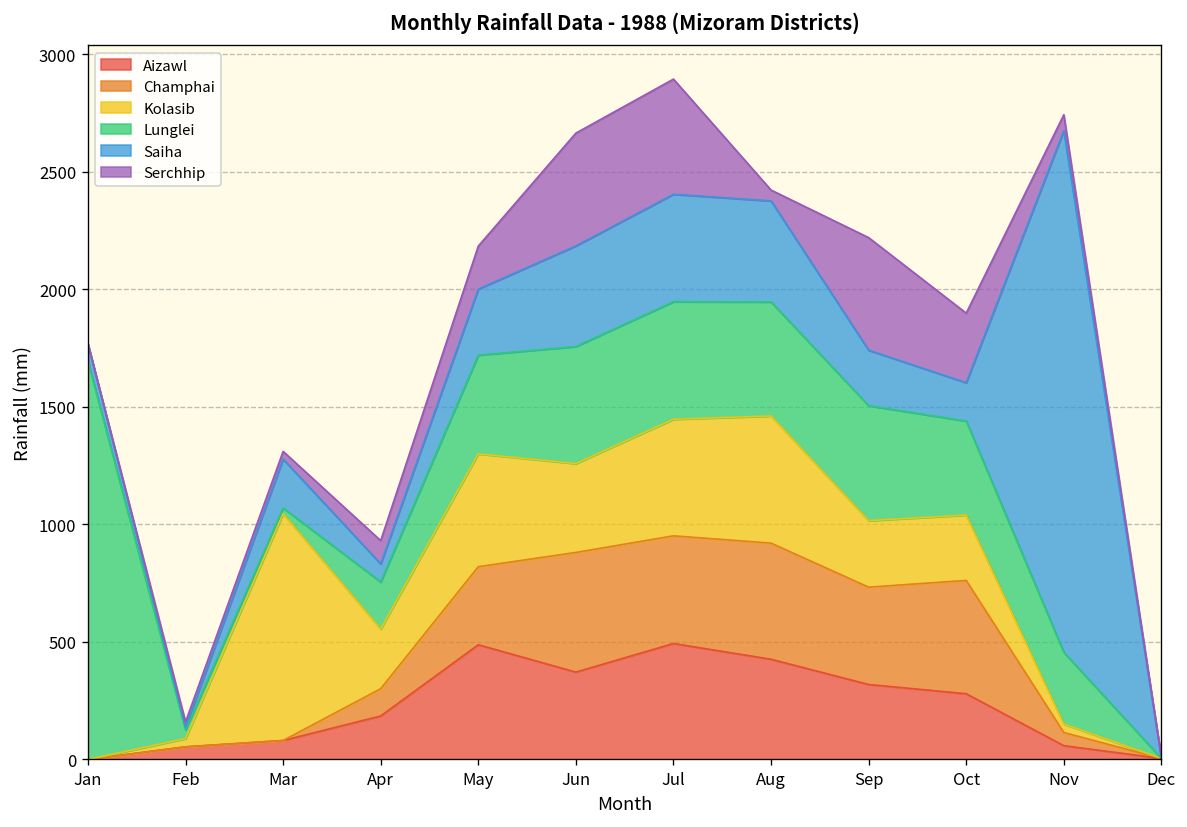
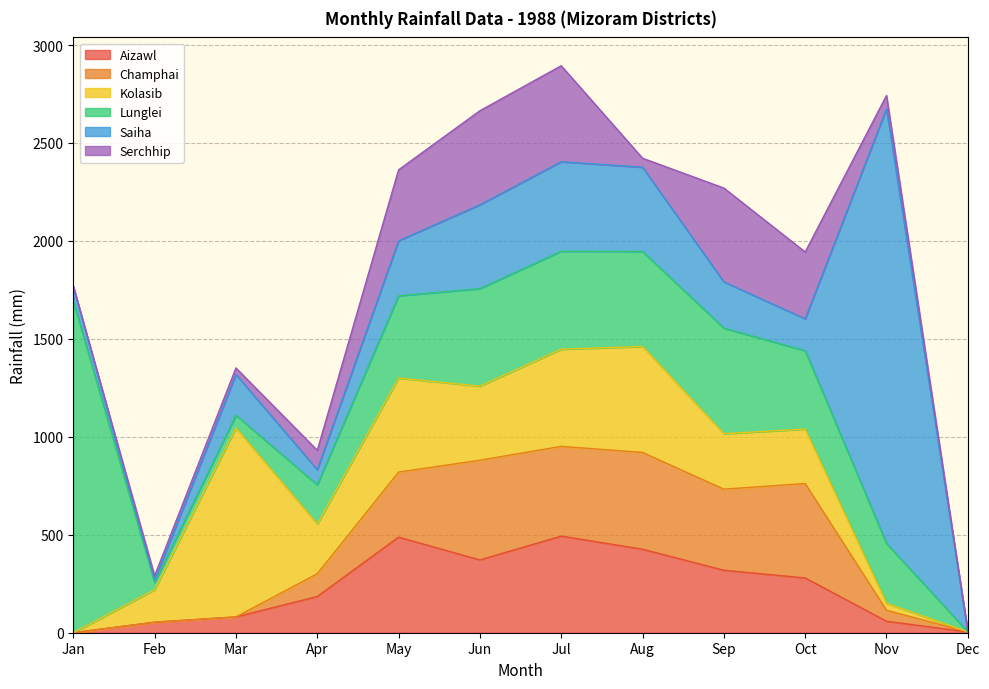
Kolasib, Feb: 30 -> 170
Lunglei, Mar: 20 -> 70
Serchhip, May: 180 -> 360
Lunglei, Sep: 490 -> 540
Serchhip, Oct: 300 -> 340
